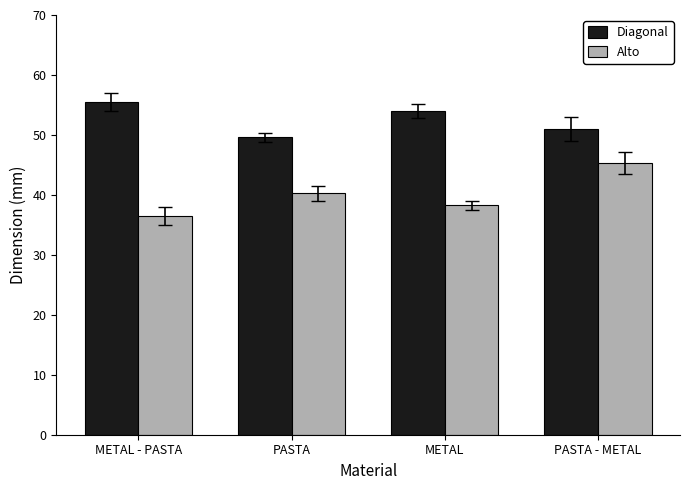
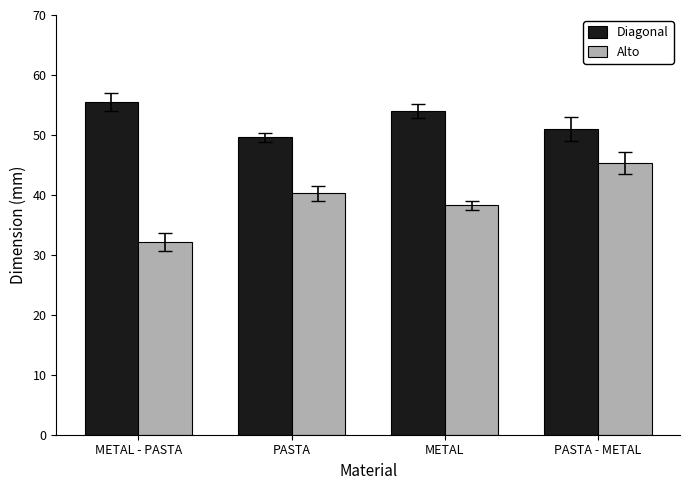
Alto, METAL - PASTA: 37 -> 32
